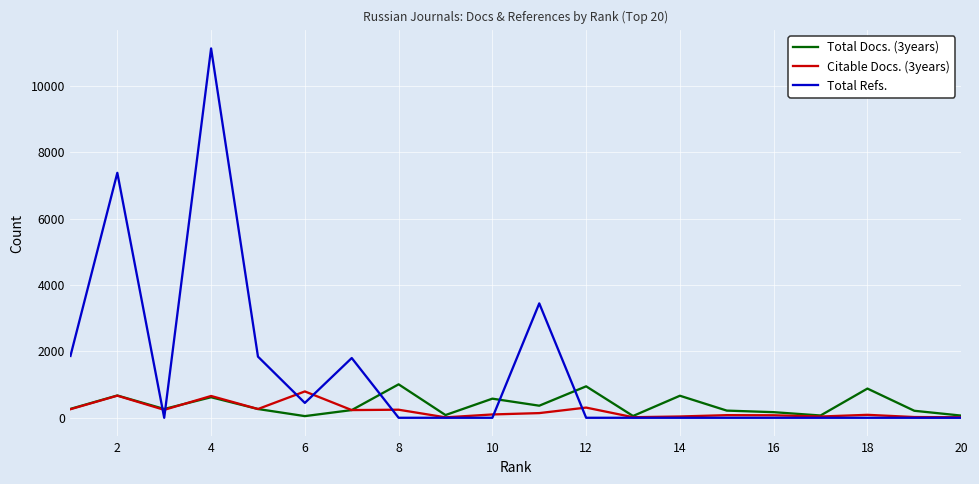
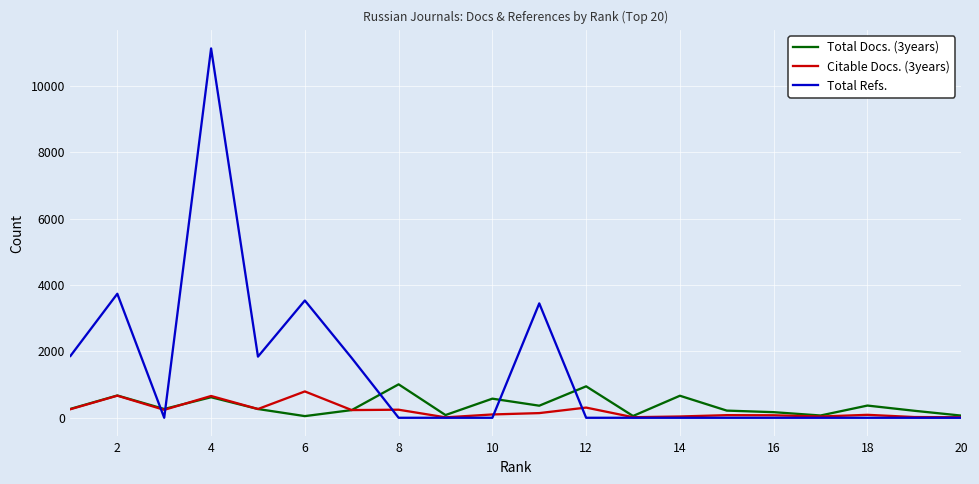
Total Refs., 2: 7400 -> 3700
Total Refs., 6: 400 -> 3500
Total Docs. (3years), 18: 900 -> 400
